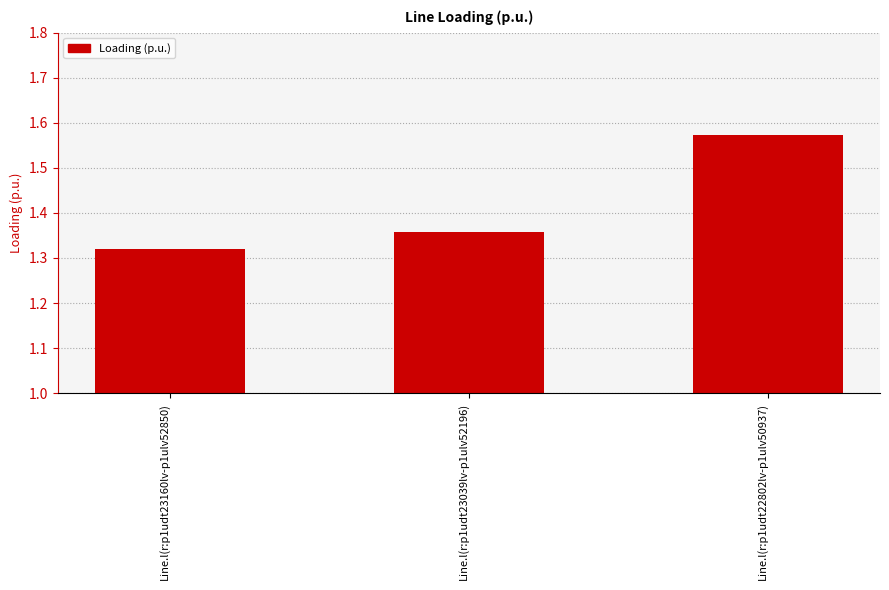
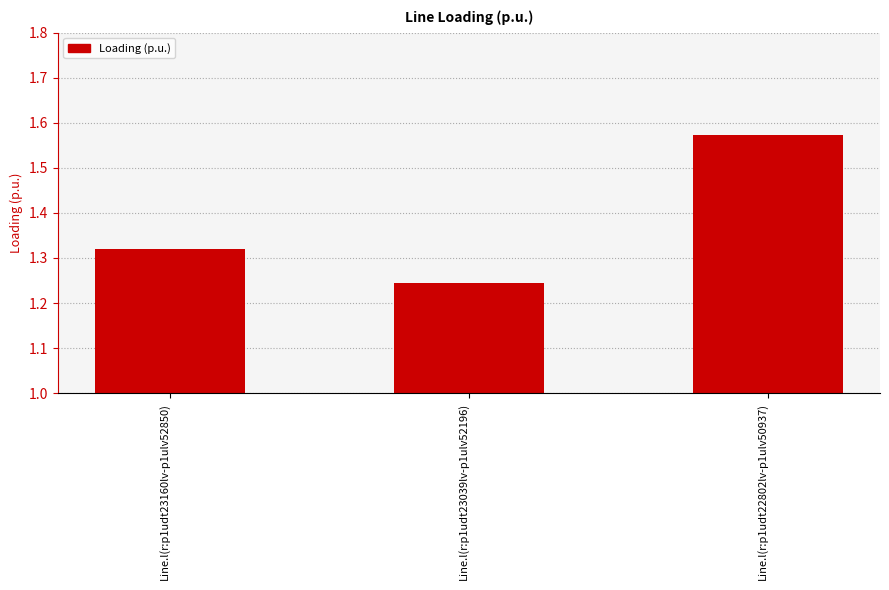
Line.l(r:p1udt23039lv-p1ulv52196): 1.36 -> 1.24
